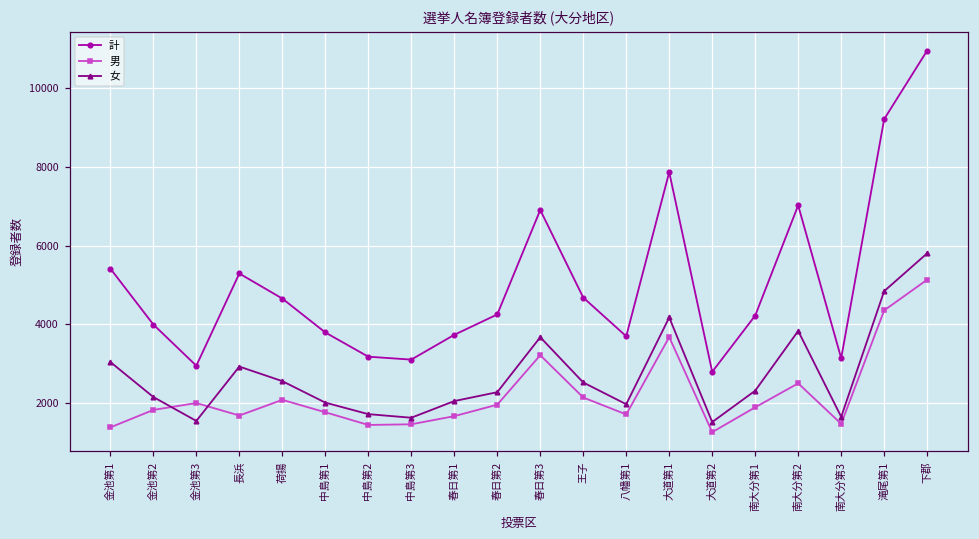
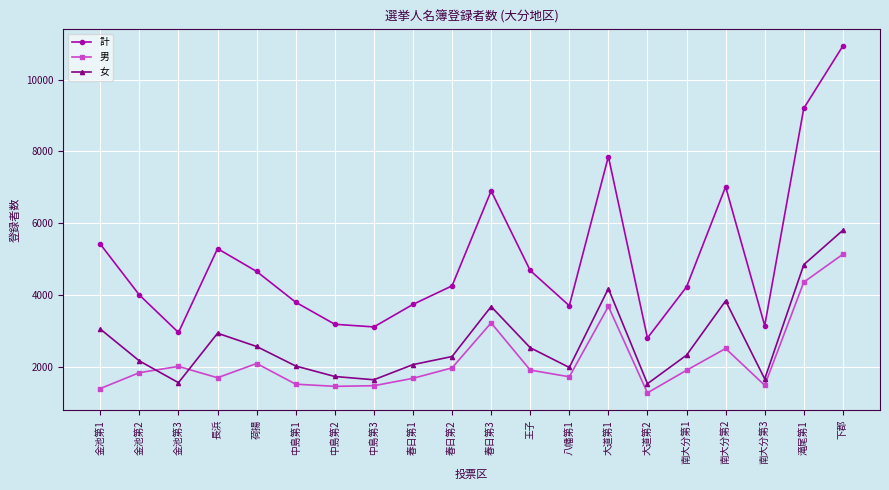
男, 中島第1: 1800 -> 1500
男, 王子: 2200 -> 1900
